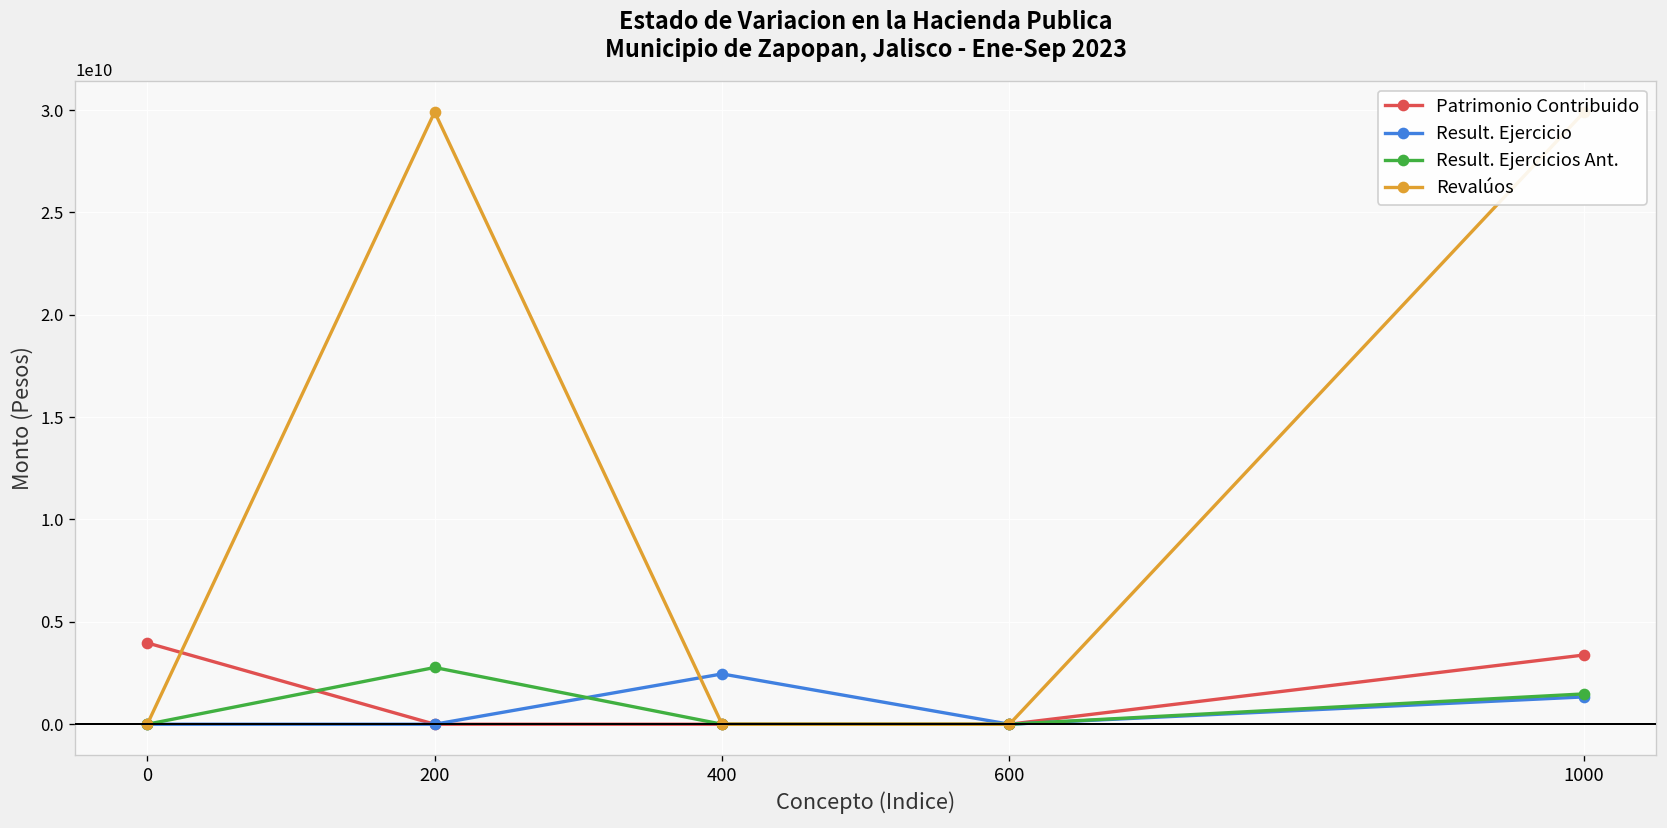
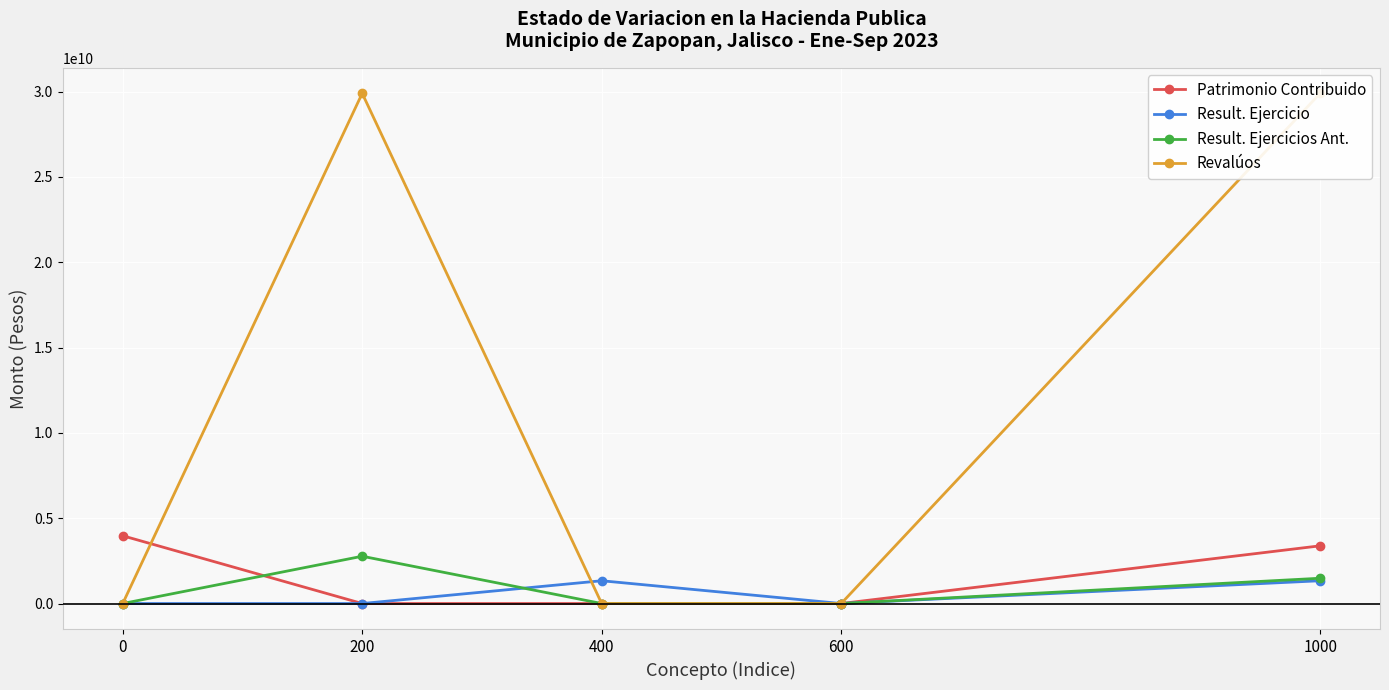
Result. Ejercicio, 400: 2500000000 -> 1300000000
